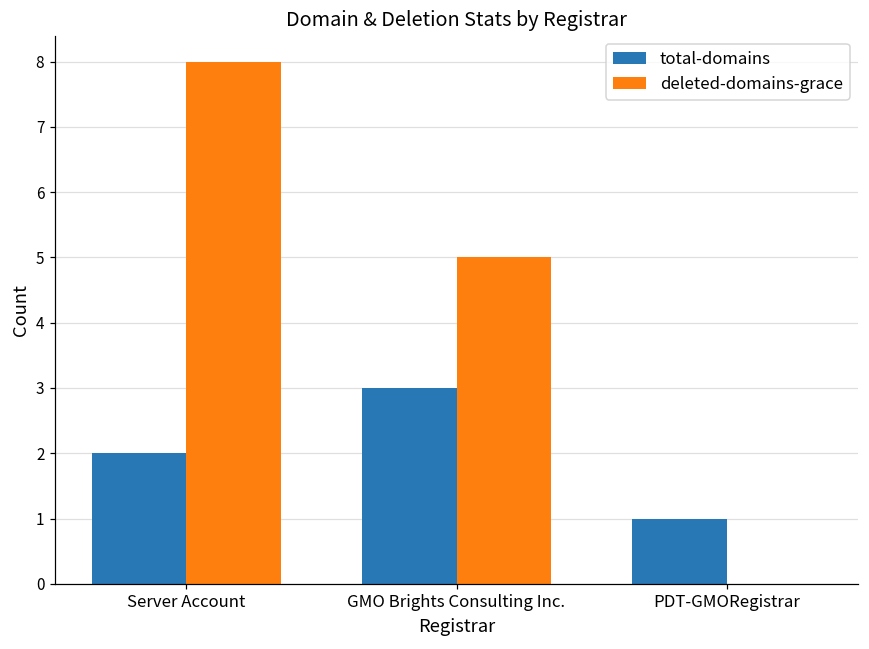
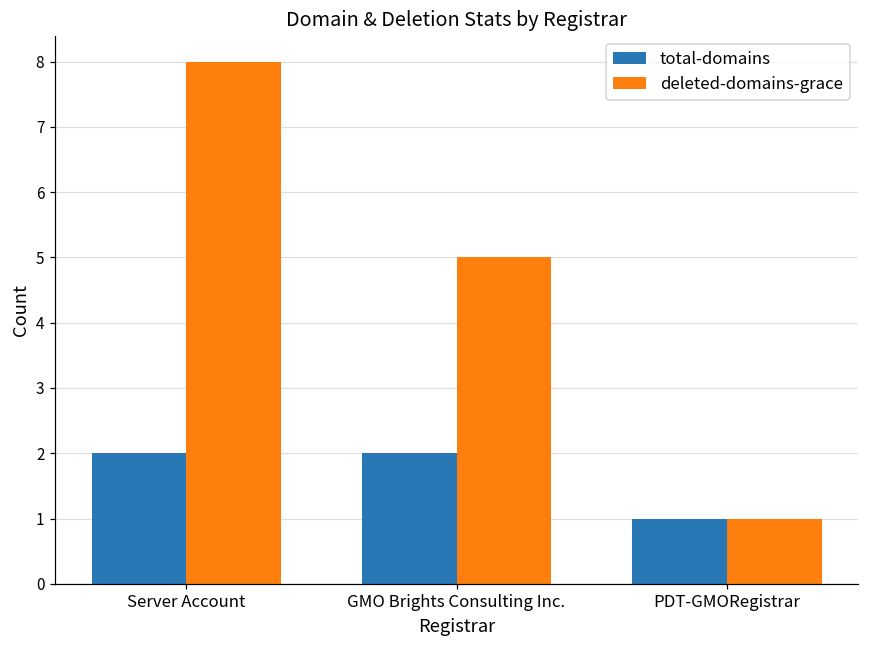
total-domains, GMO Brights Consulting Inc.: 3 -> 2
deleted-domains-grace, PDT-GMORegistrar: 0 -> 1
